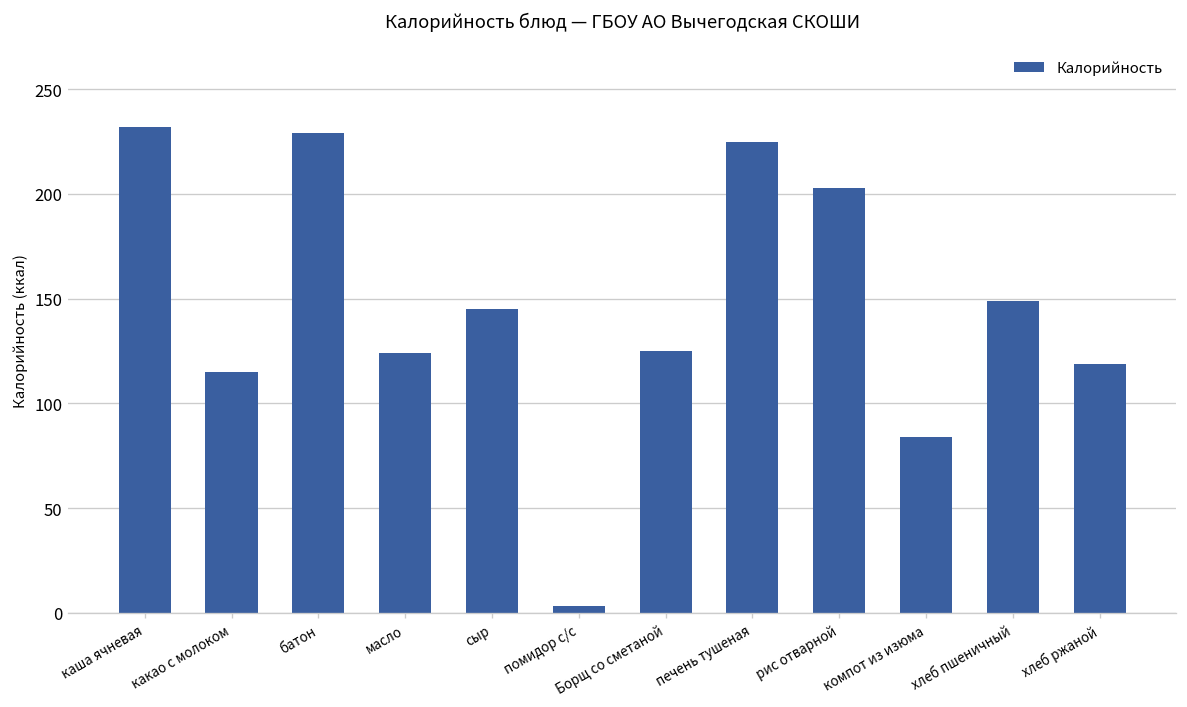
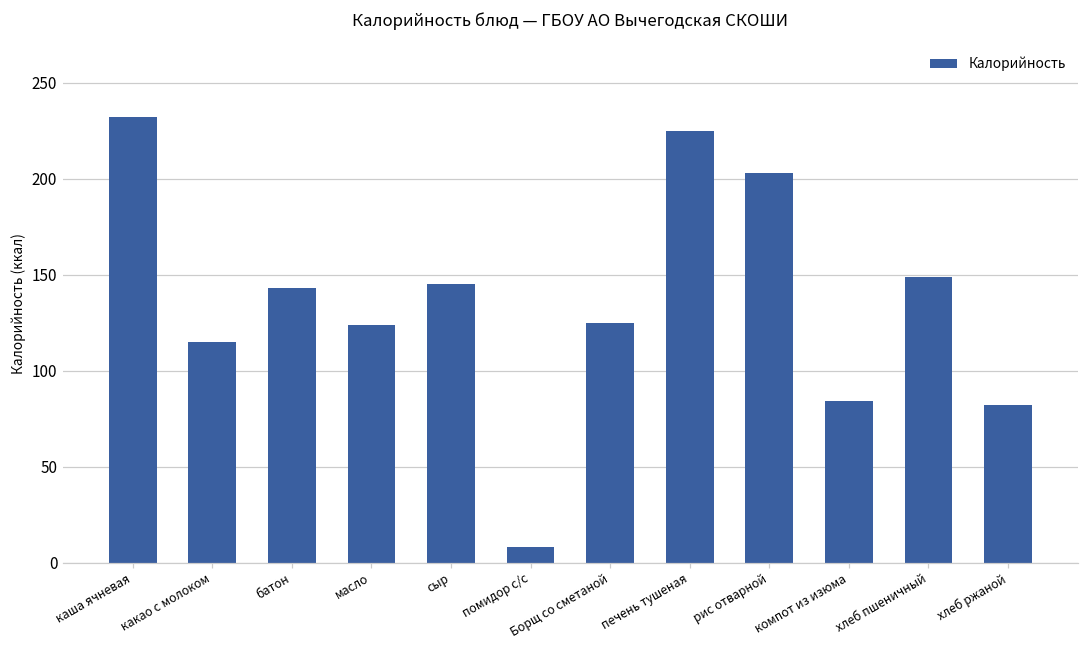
батон: 229 -> 143
помидор с/с: 3 -> 8
хлеб ржаной: 119 -> 82
